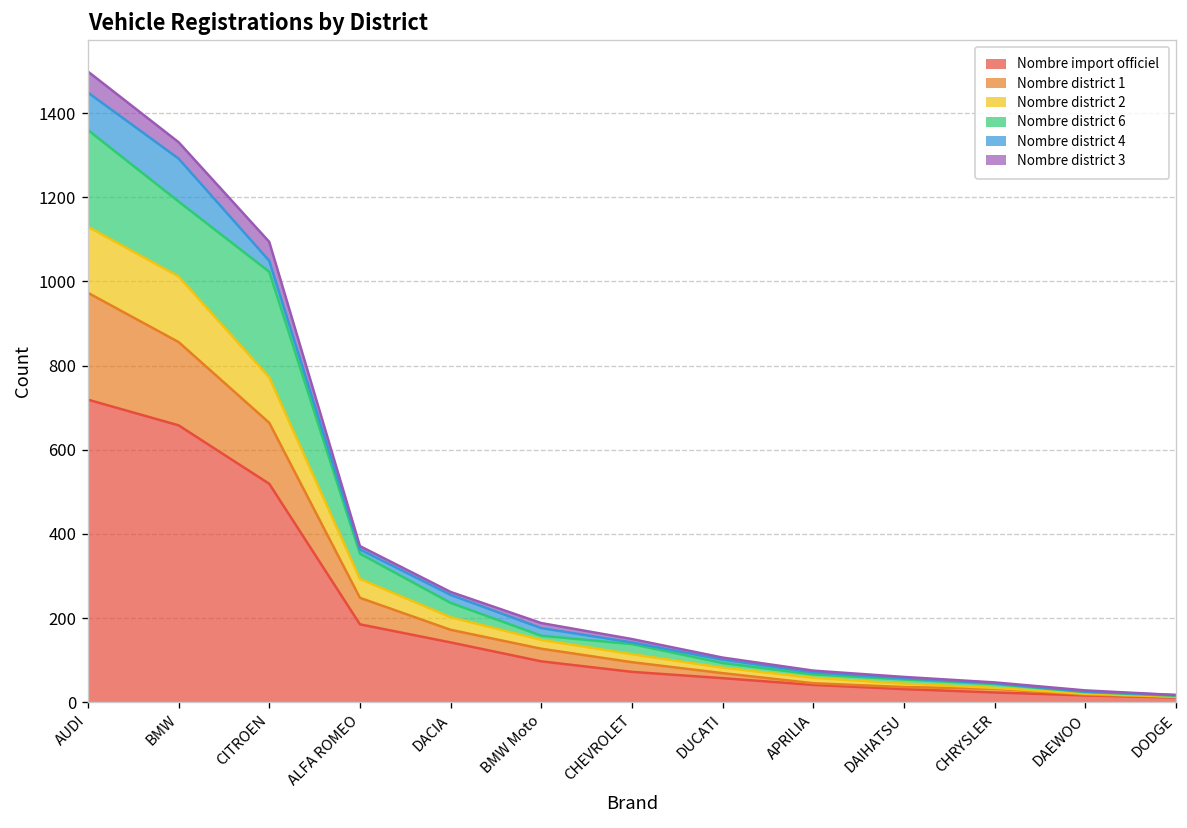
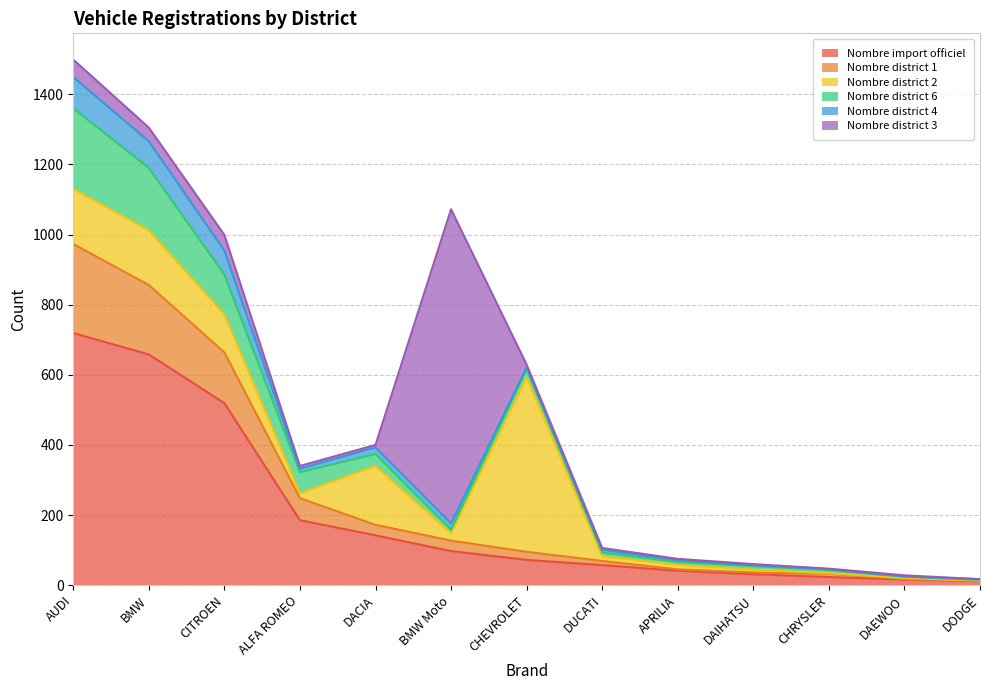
Nombre district 4, BMW: 100 -> 80
Nombre district 6, CITROEN: 250 -> 110
Nombre district 4, CITROEN: 30 -> 70
Nombre district 2, ALFA ROMEO: 50 -> 10
Nombre district 2, DACIA: 30 -> 170
Nombre district 3, BMW Moto: 10 -> 900
Nombre district 2, CHEVROLET: 20 -> 500
